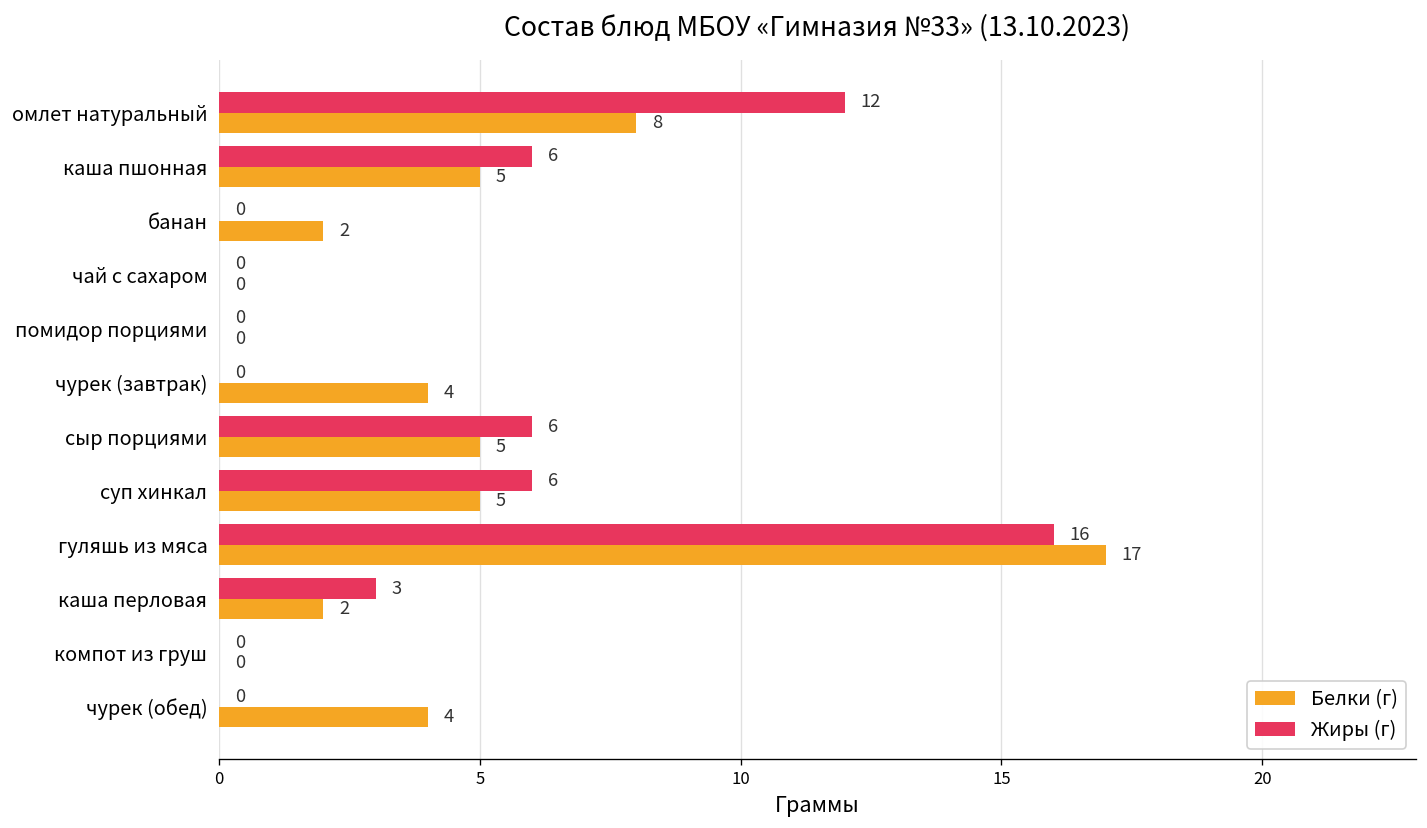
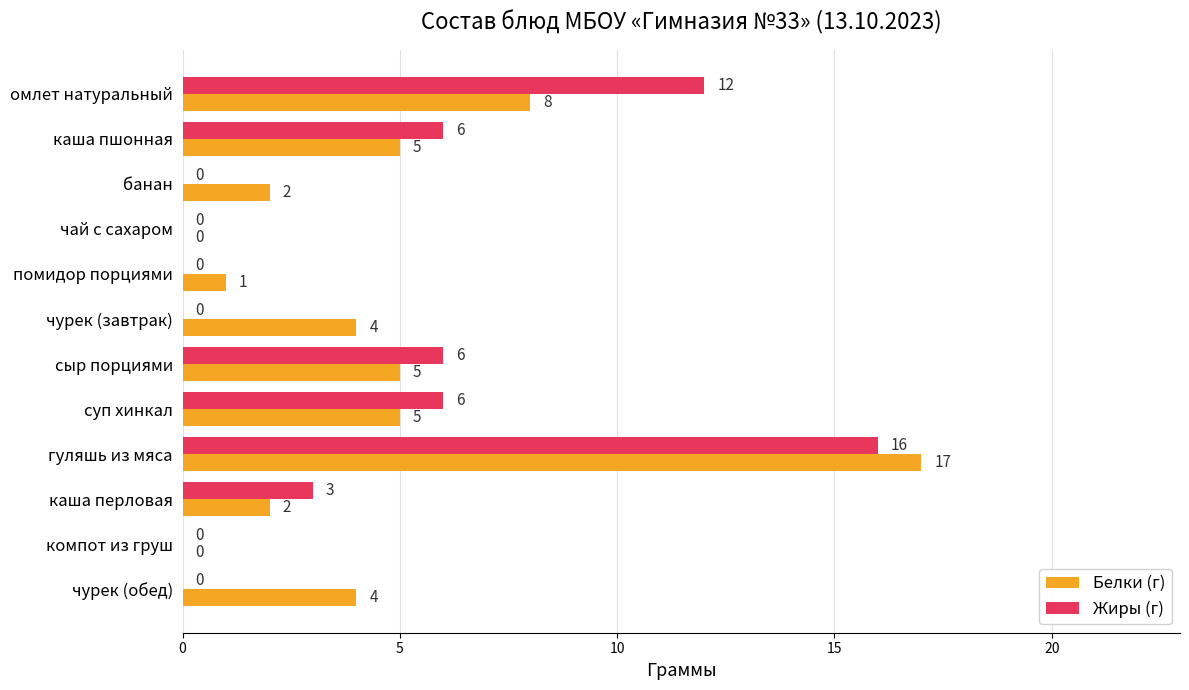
Белки (г), помидор порциями: 0 -> 1
